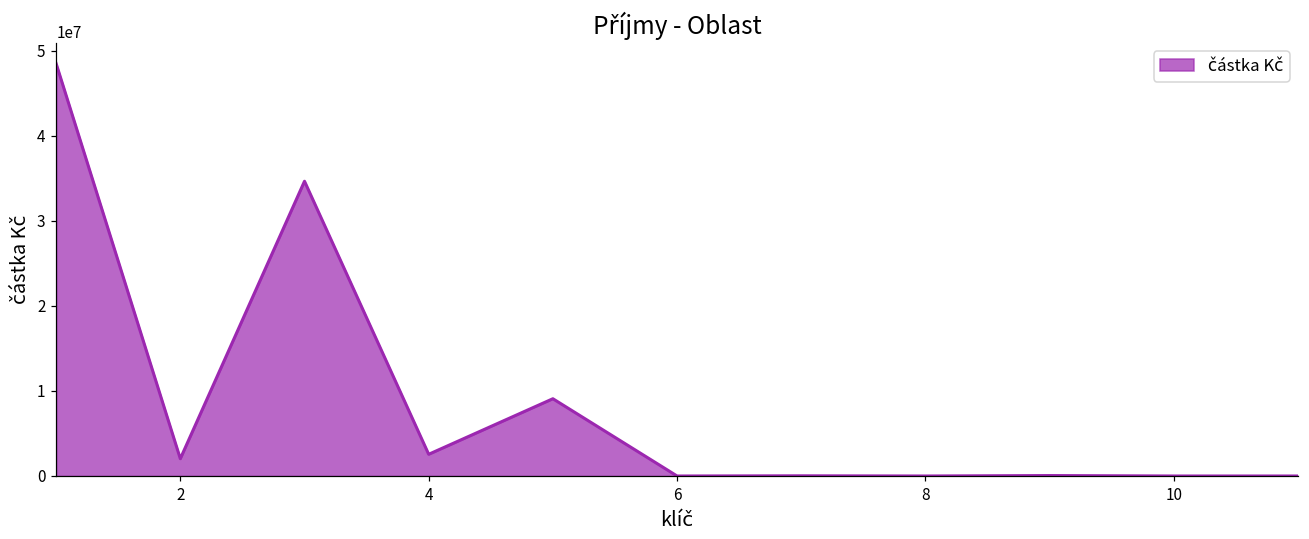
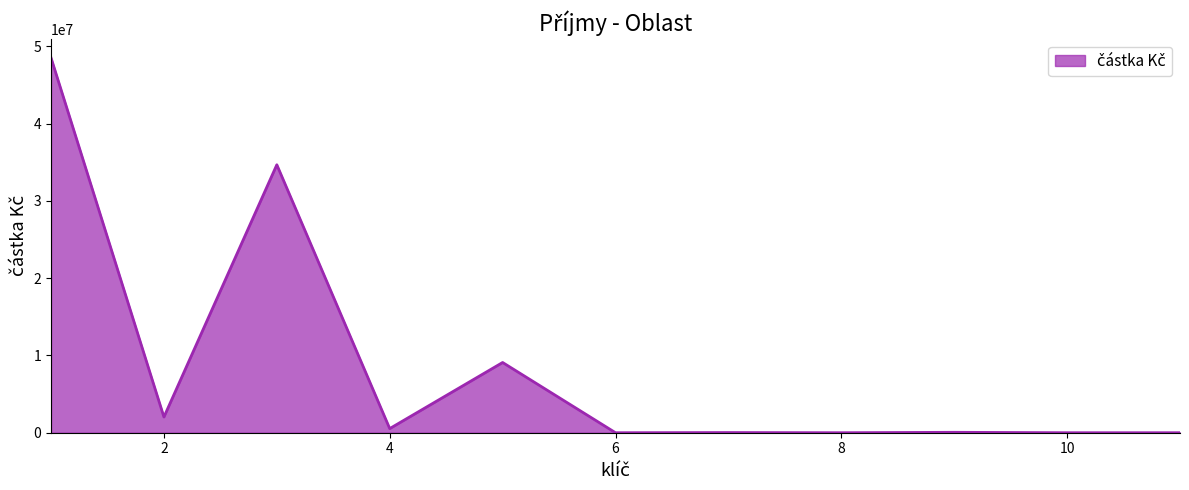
4: 3000000 -> 1000000
